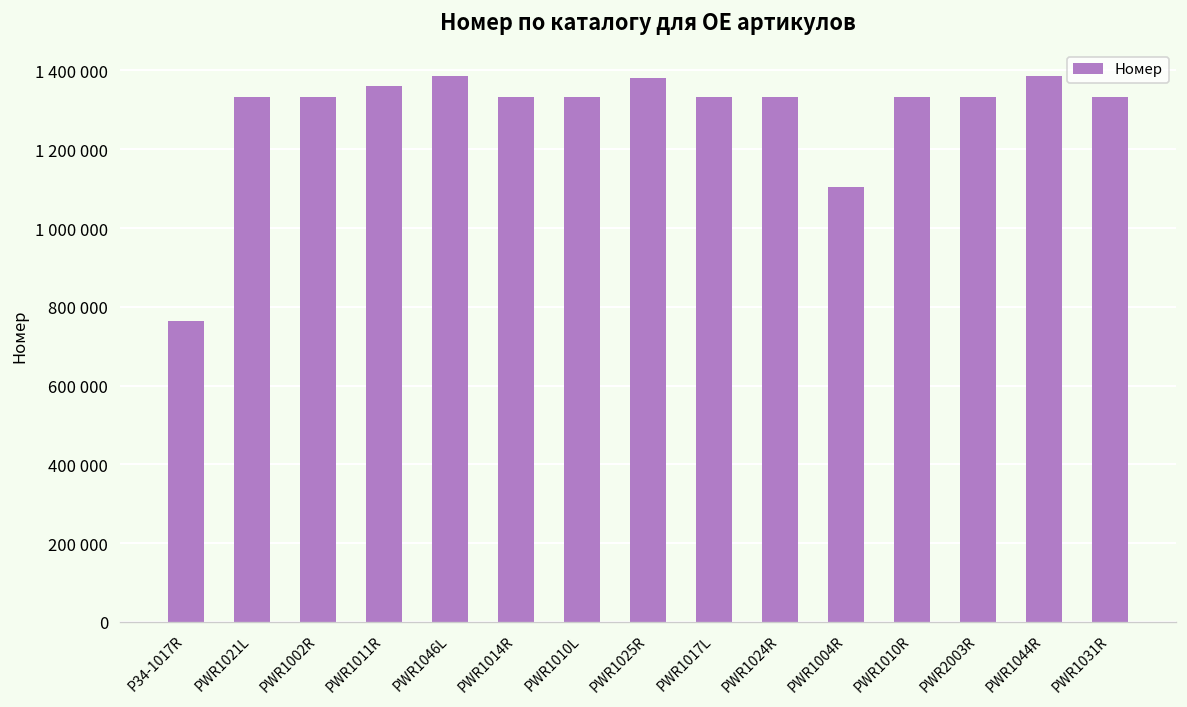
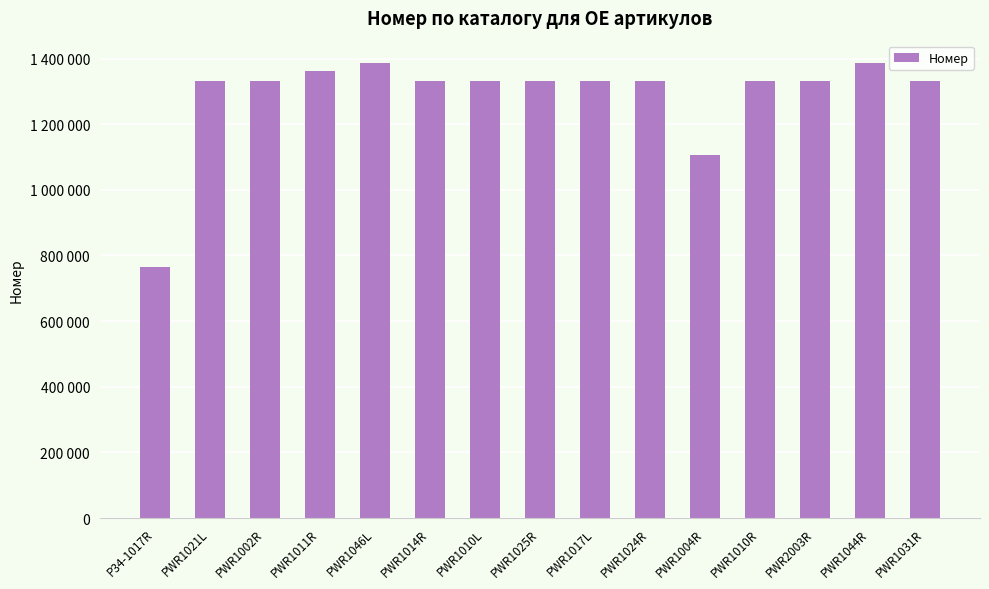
PWR1025R: 1380000 -> 1330000
